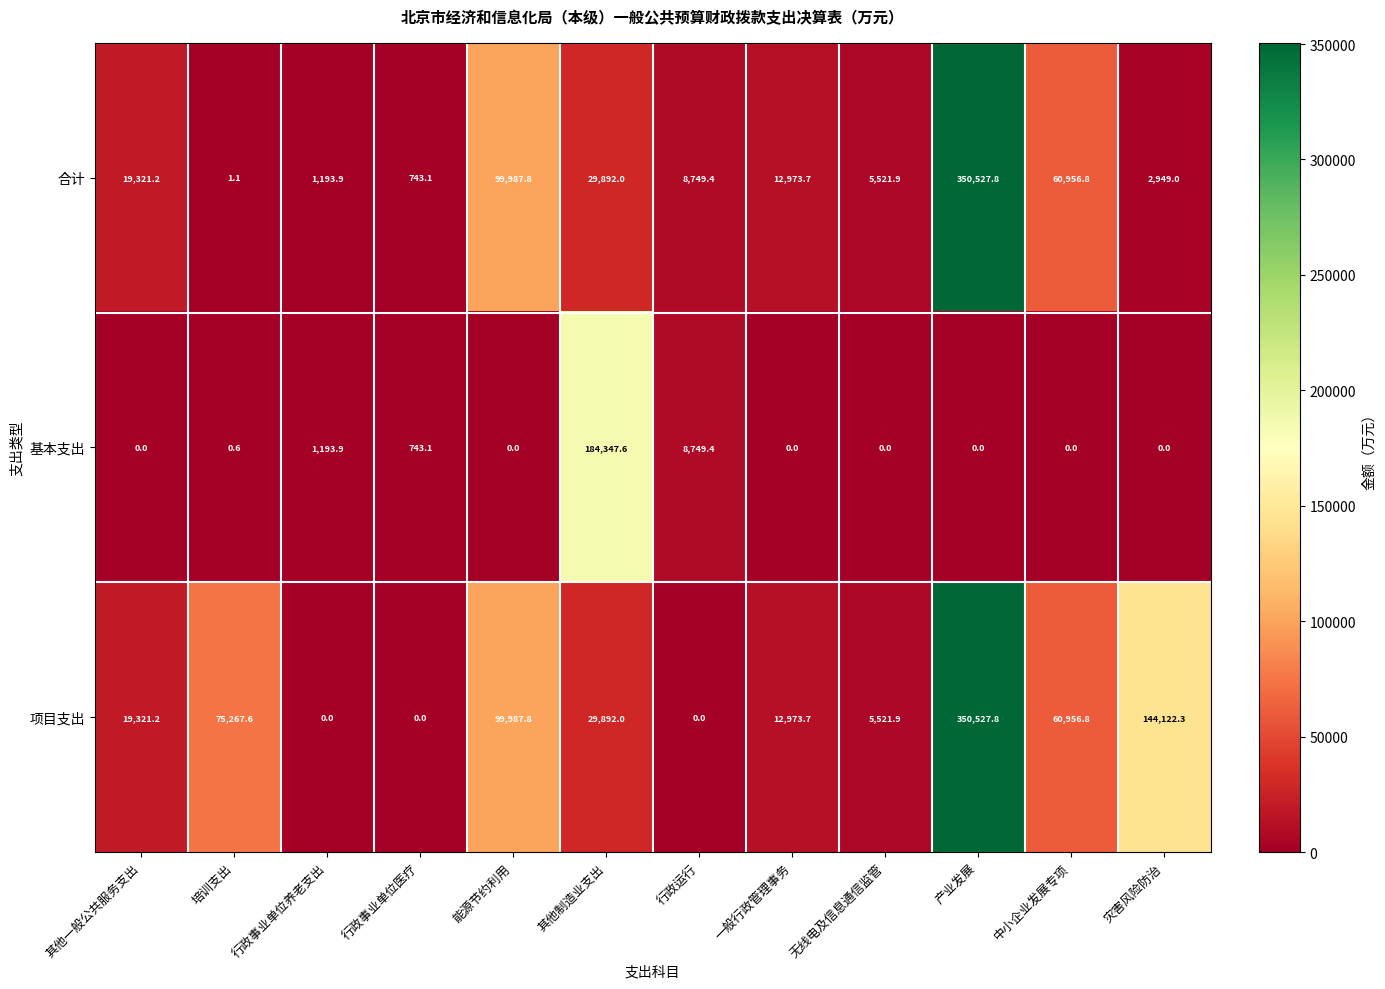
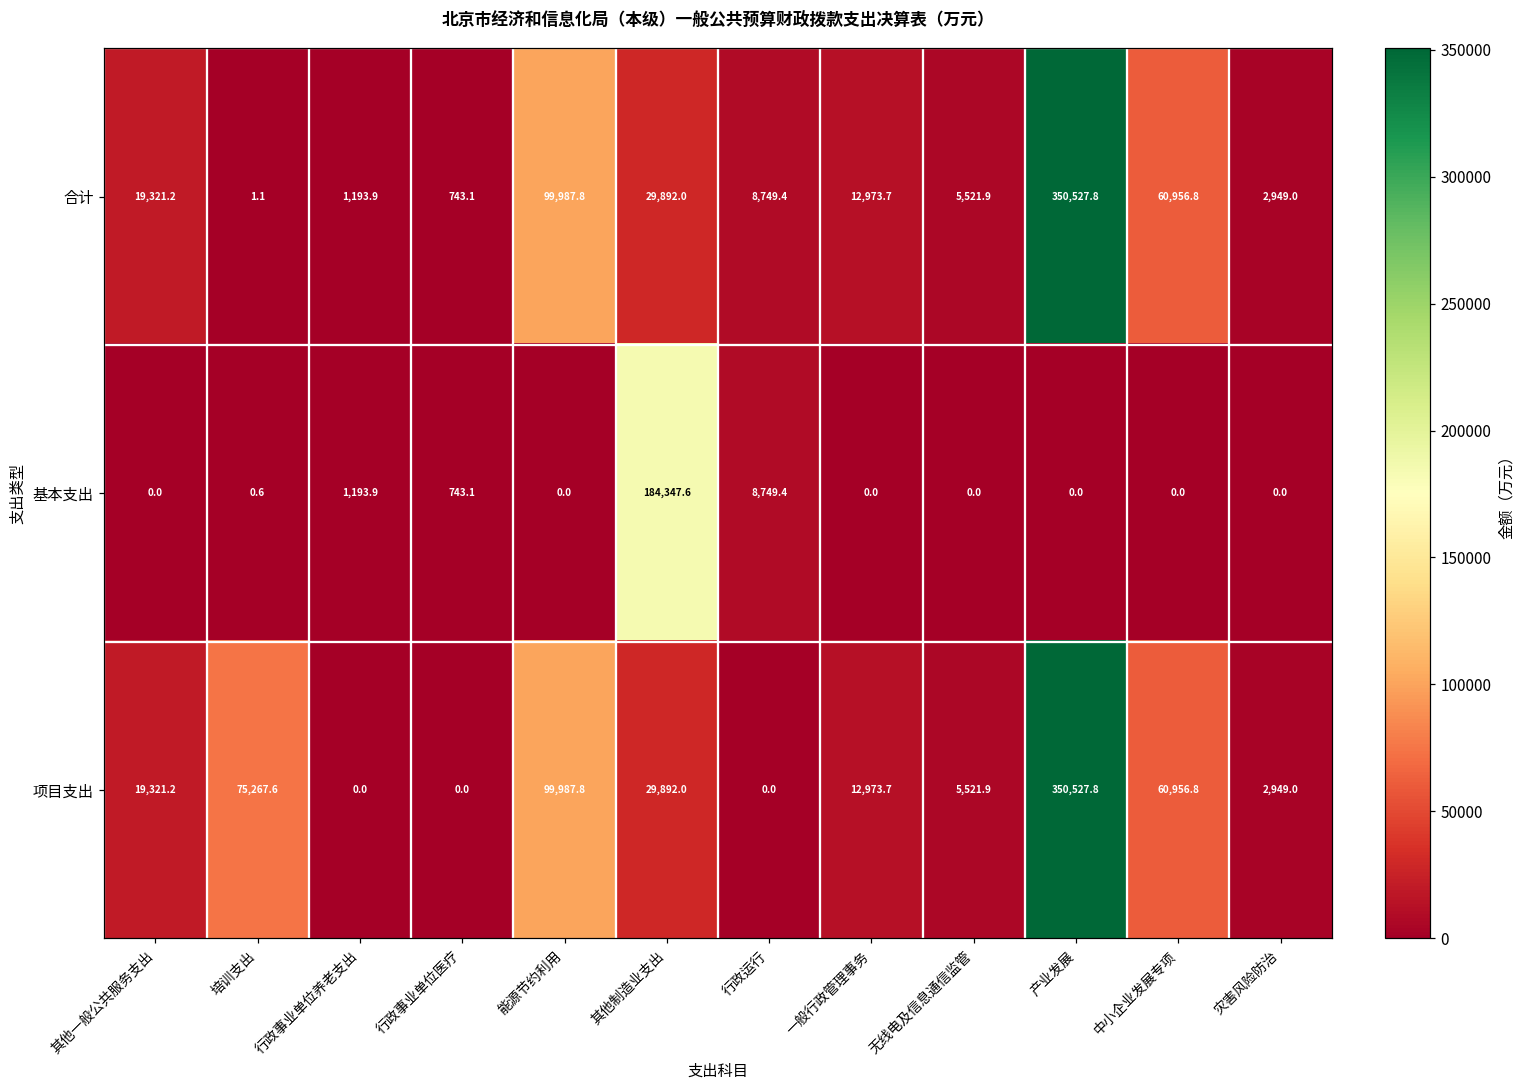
项目支出, 灾害风险防治: 144,122.3 -> 2,949.0
